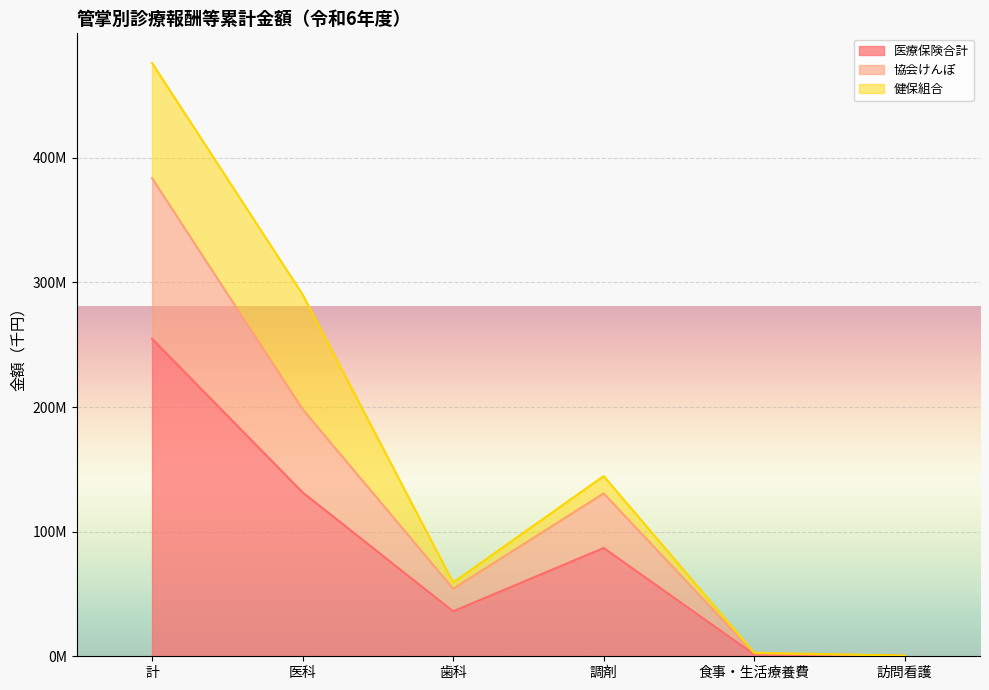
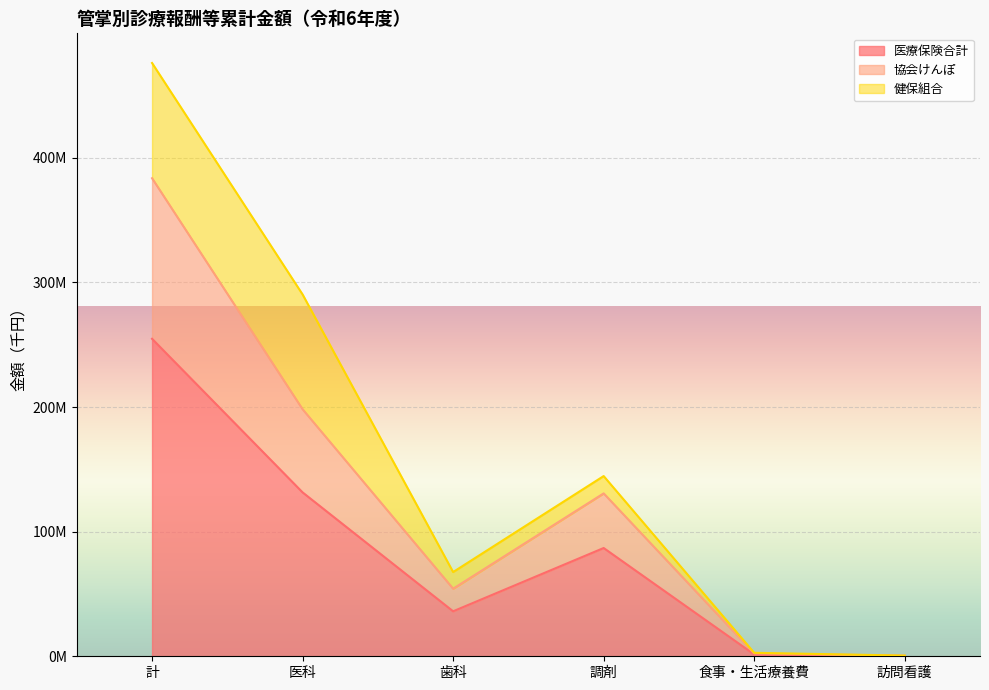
健保組合, 歯科: 5000000 -> 13000000
